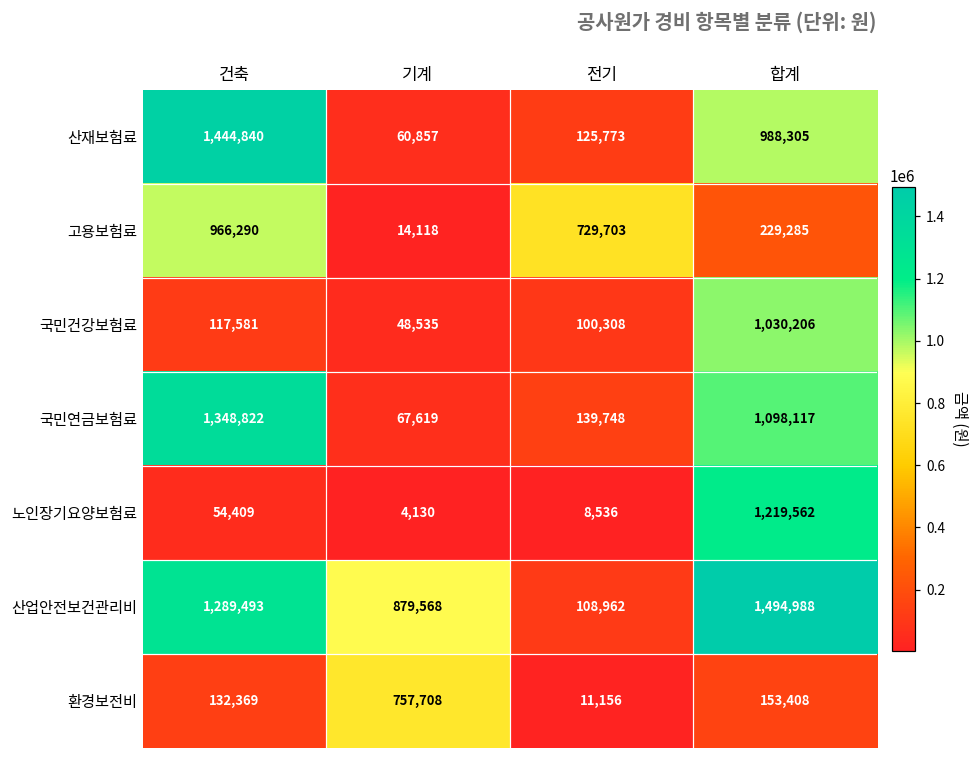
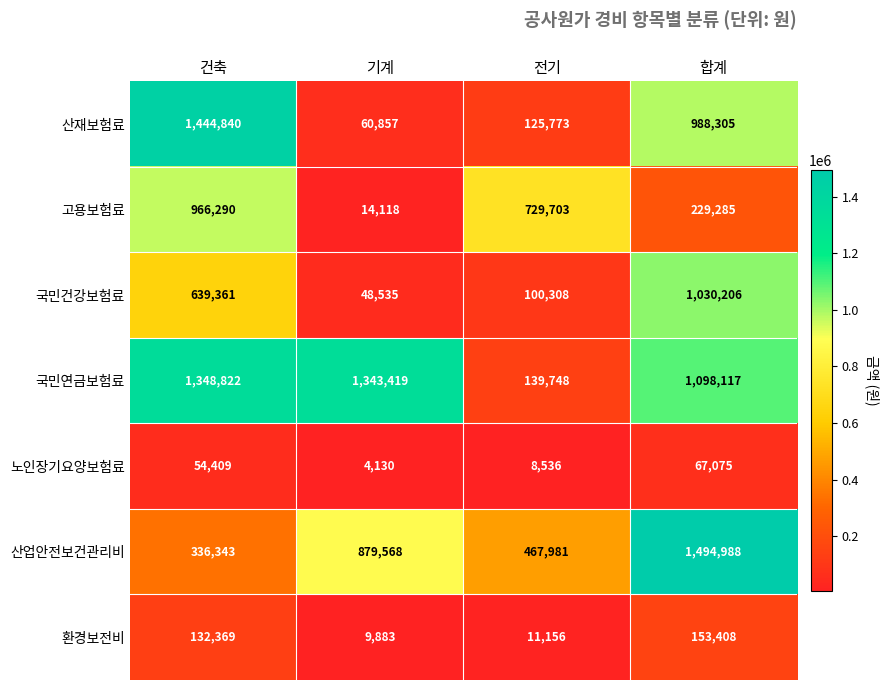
국민건강보험료, 건축: 117,581 -> 639,361
국민연금보험료, 기계: 67,619 -> 1,343,419
노인장기요양보험료, 합계: 1,219,562 -> 67,075
산업안전보건관리비, 건축: 1,289,493 -> 336,343
산업안전보건관리비, 전기: 108,962 -> 467,981
환경보전비, 기계: 757,708 -> 9,883
